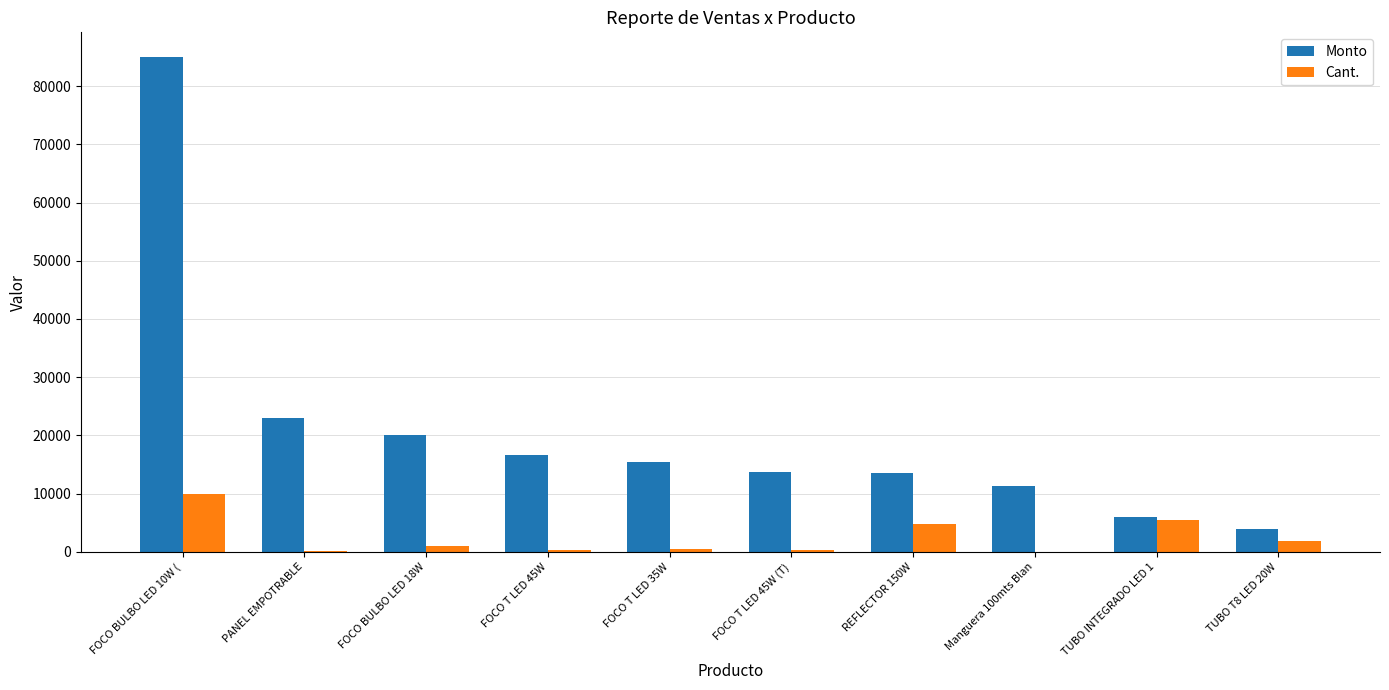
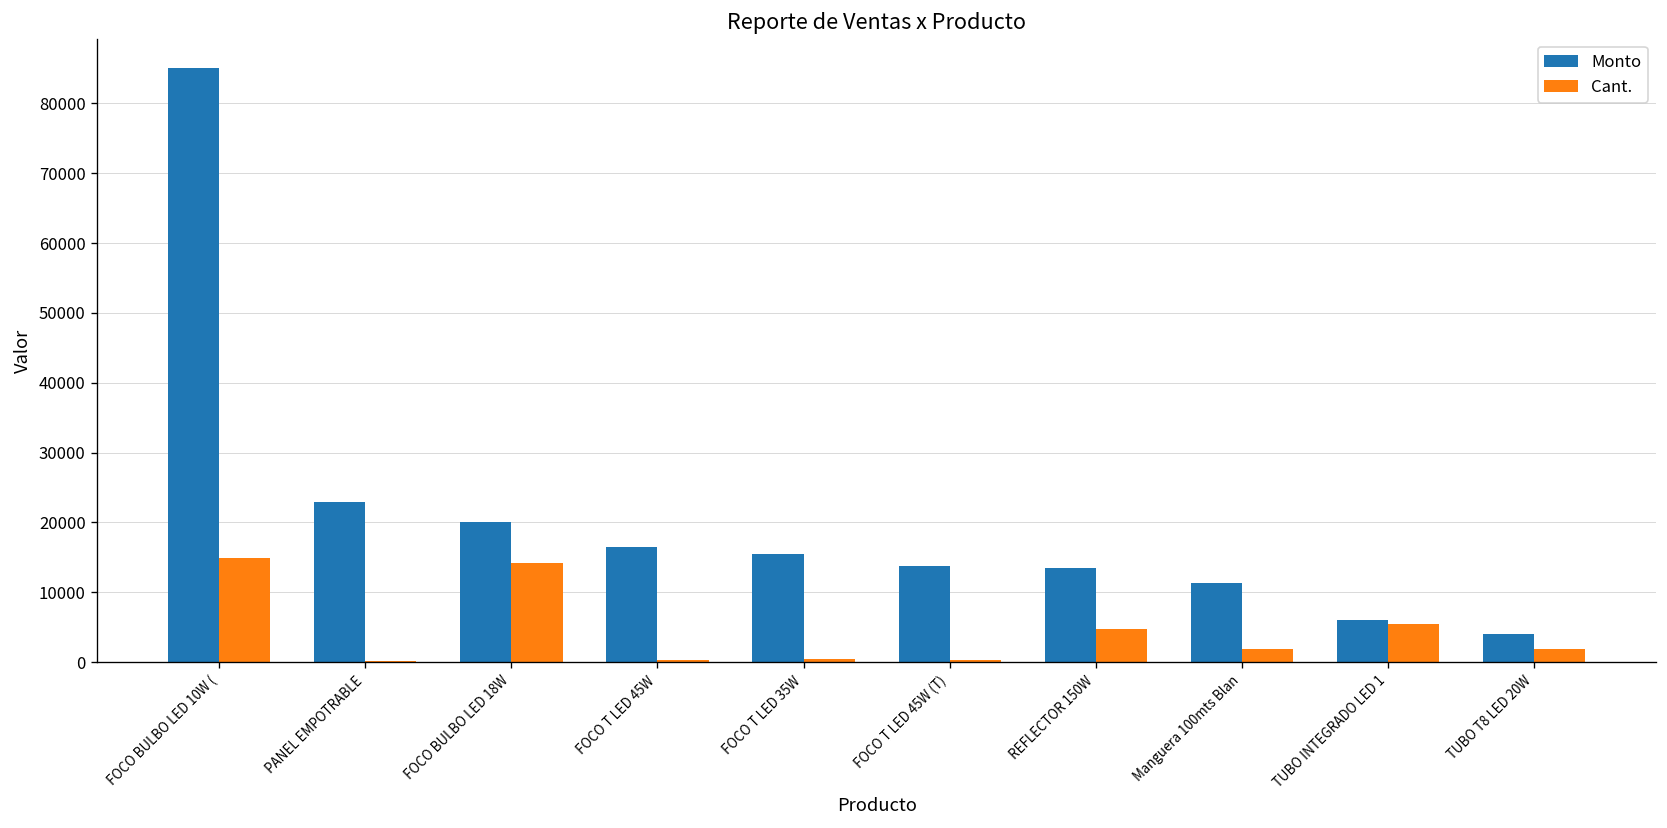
Cant., FOCO BULBO LED 10W (: 10000 -> 15000
Cant., FOCO BULBO LED 18W: 1000 -> 14000
Cant., Manguera 100mts Blan: 0 -> 2000
